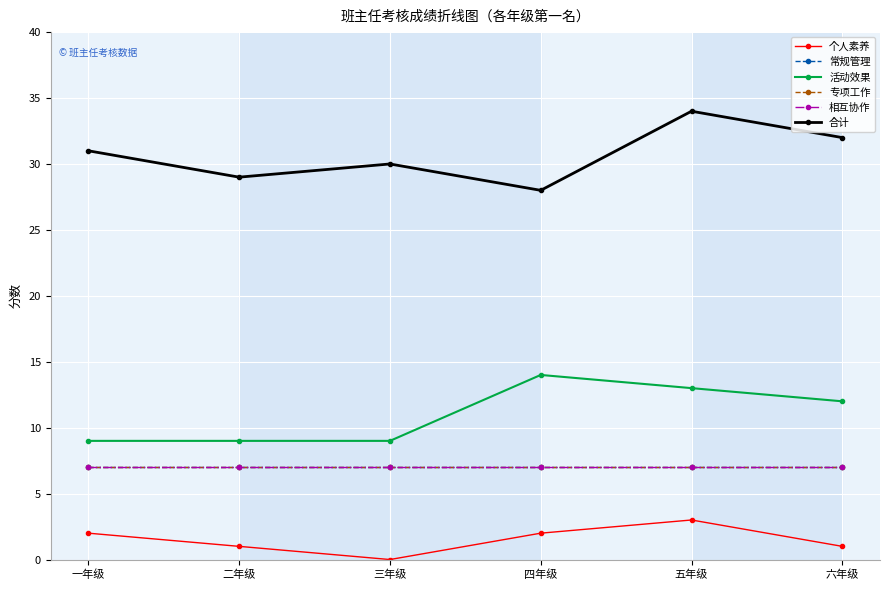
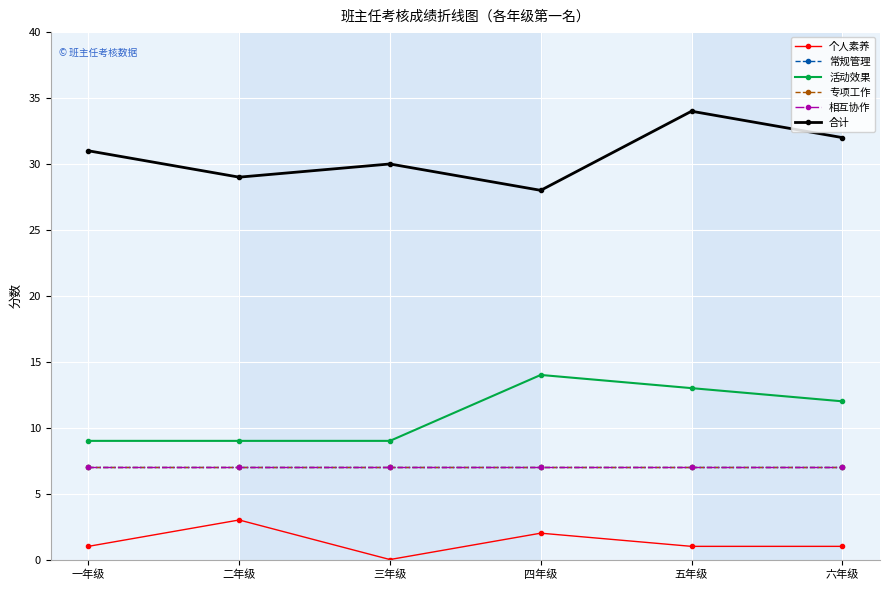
个人素养, 一年级: 2 -> 1
个人素养, 二年级: 1 -> 3
个人素养, 五年级: 3 -> 1
